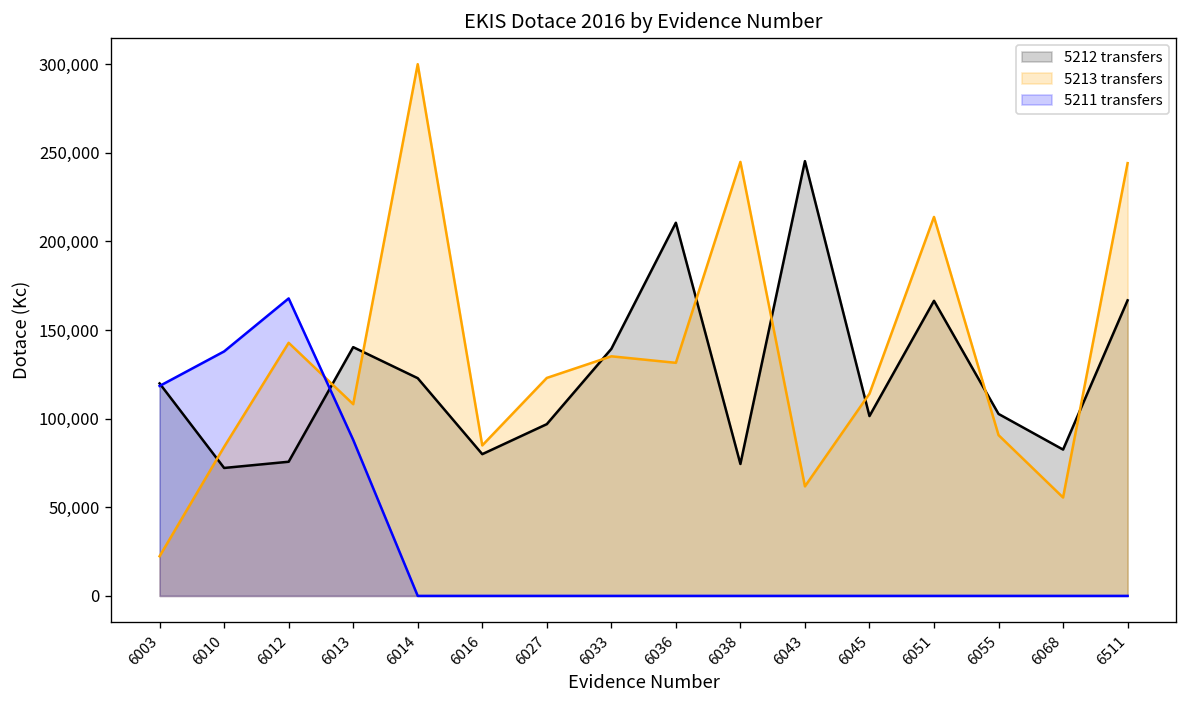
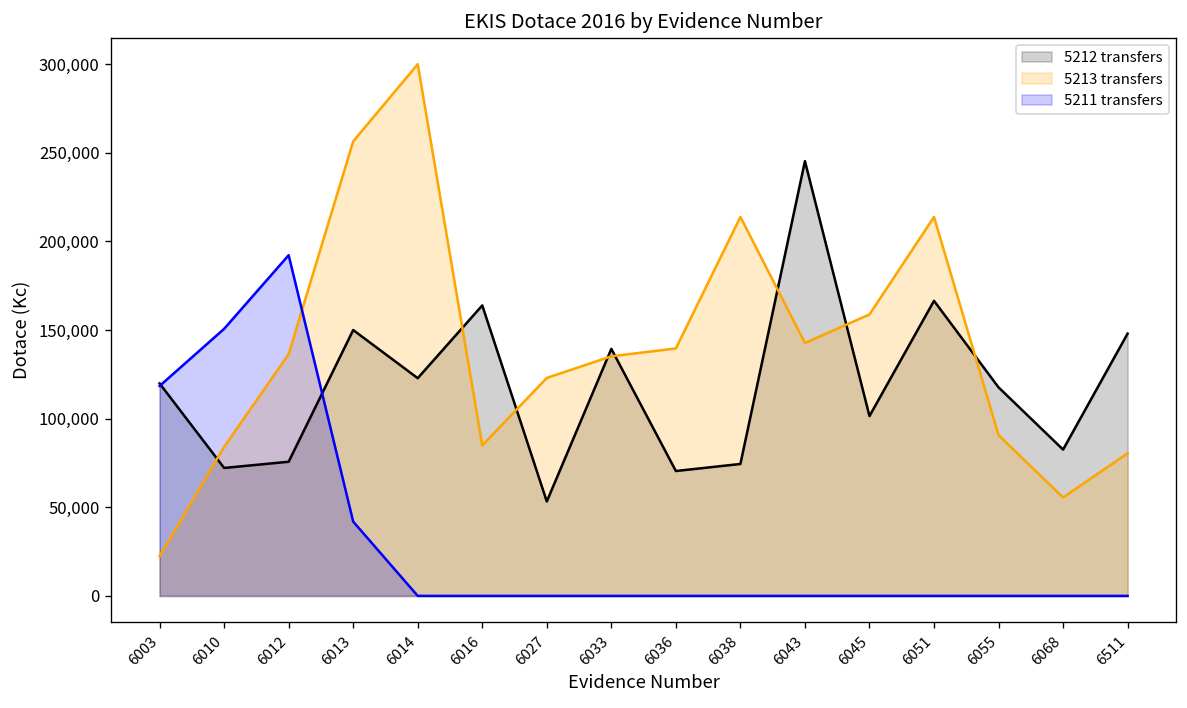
5211 transfers, 6010: 138,000 -> 151,000
5213 transfers, 6012: 143,000 -> 136,000
5211 transfers, 6012: 168,000 -> 192,000
5212 transfers, 6013: 140,000 -> 150,000
5213 transfers, 6013: 108,000 -> 256,000
5211 transfers, 6013: 88,000 -> 42,000
5212 transfers, 6016: 80,000 -> 164,000
5212 transfers, 6027: 97,000 -> 53,000
5212 transfers, 6036: 211,000 -> 70,000
5213 transfers, 6036: 132,000 -> 140,000
5213 transfers, 6038: 245,000 -> 214,000
5213 transfers, 6043: 62,000 -> 143,000
5213 transfers, 6045: 114,000 -> 159,000
5212 transfers, 6055: 103,000 -> 118,000
5212 transfers, 6511: 167,000 -> 148,000
5213 transfers, 6511: 244,000 -> 80,000
